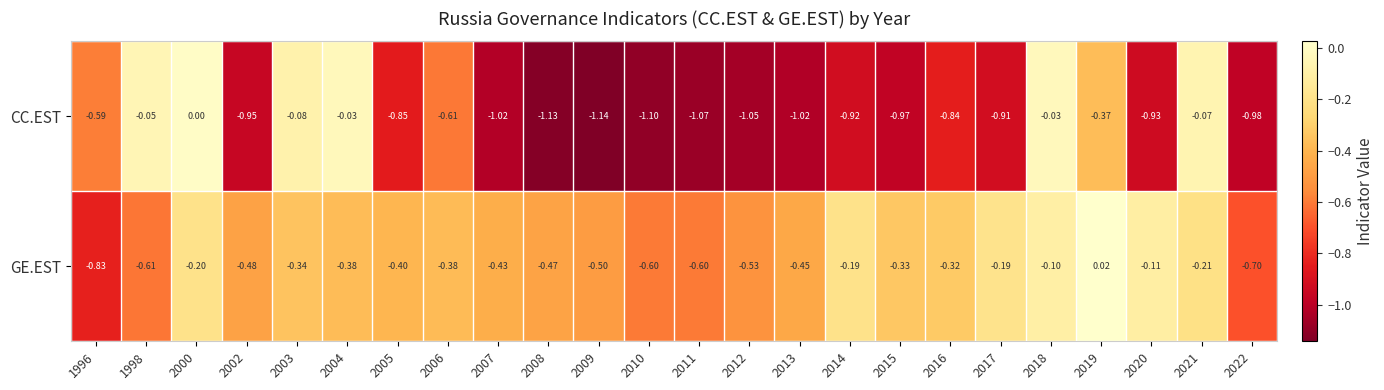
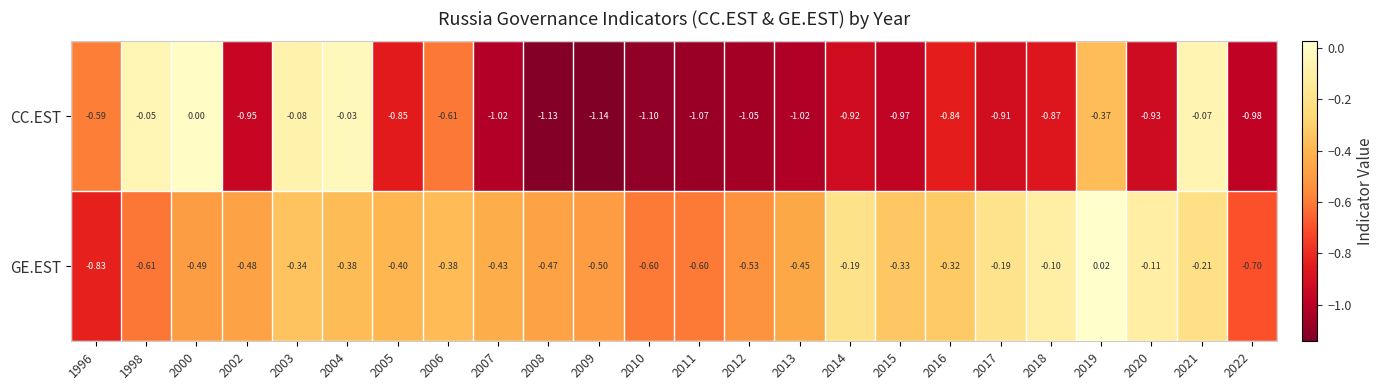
CC.EST, 2018: -0.03 -> -0.87
GE.EST, 2000: -0.20 -> -0.49
